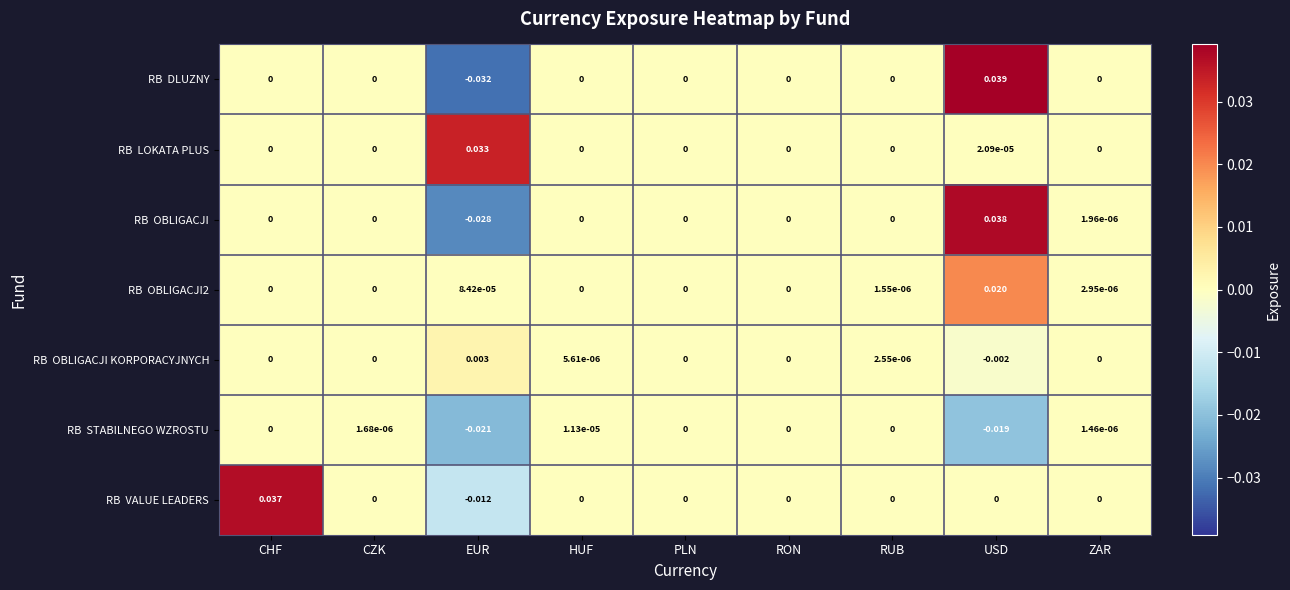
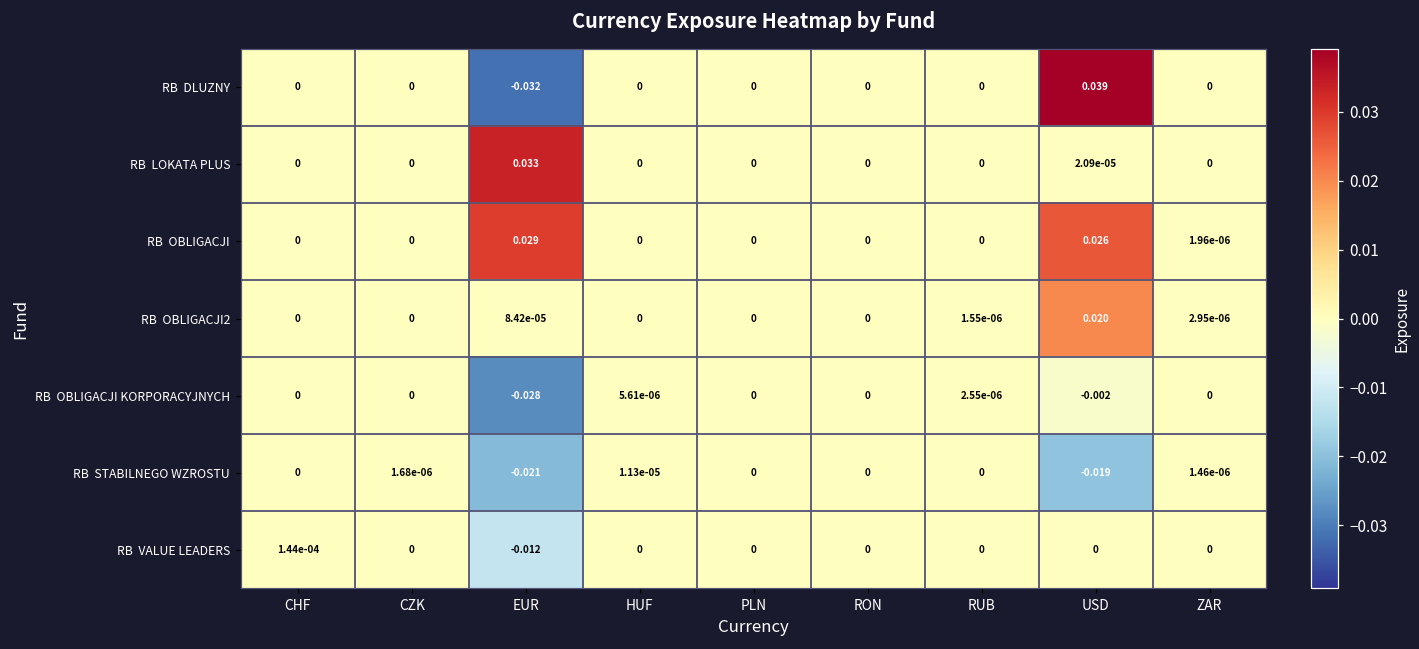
RB OBLIGACJI, EUR: -0.028 -> 0.029
RB OBLIGACJI, USD: 0.038 -> 0.026
RB OBLIGACJI KORPORACYJNYCH, EUR: 0.003 -> -0.028
RB VALUE LEADERS, CHF: 0.037 -> 1.44e-04
